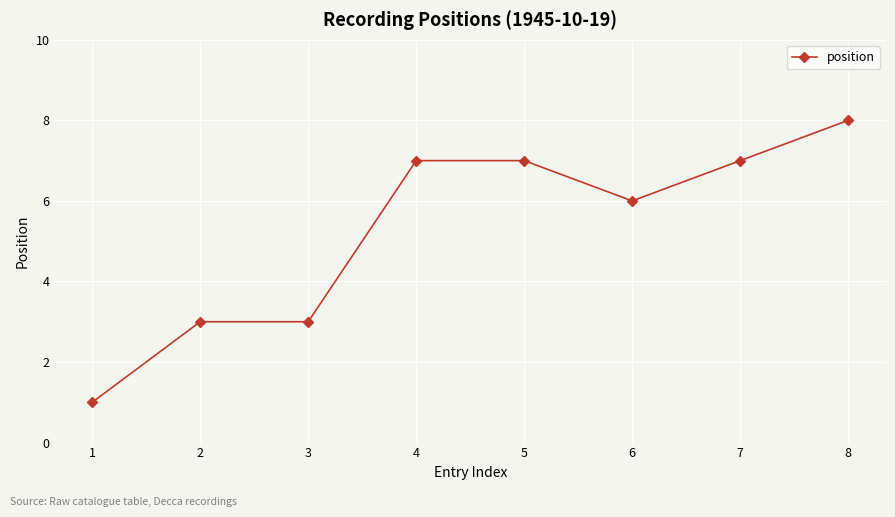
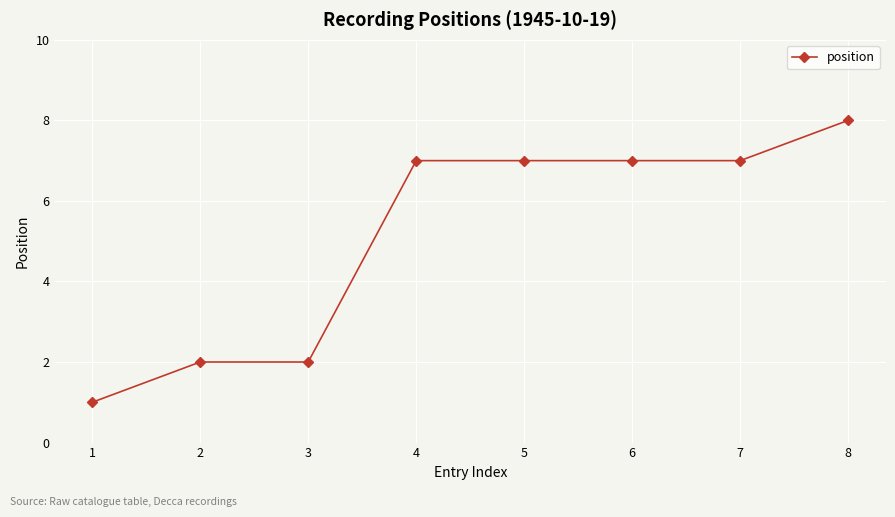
2: 3 -> 2
3: 3 -> 2
6: 6 -> 7
